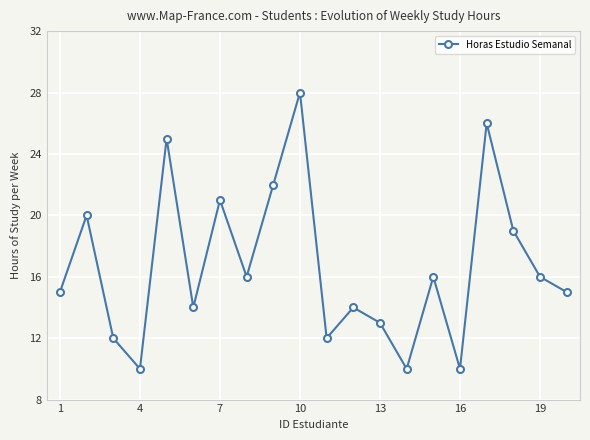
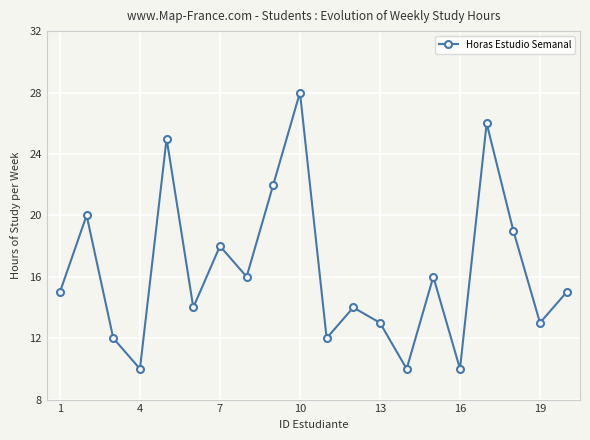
7: 21 -> 18
19: 16 -> 13
